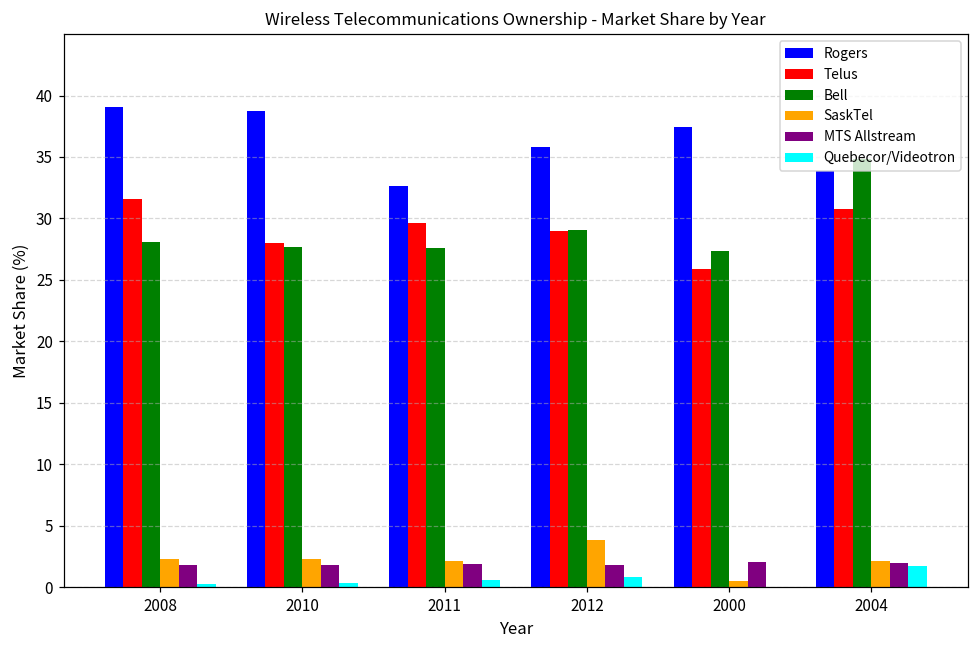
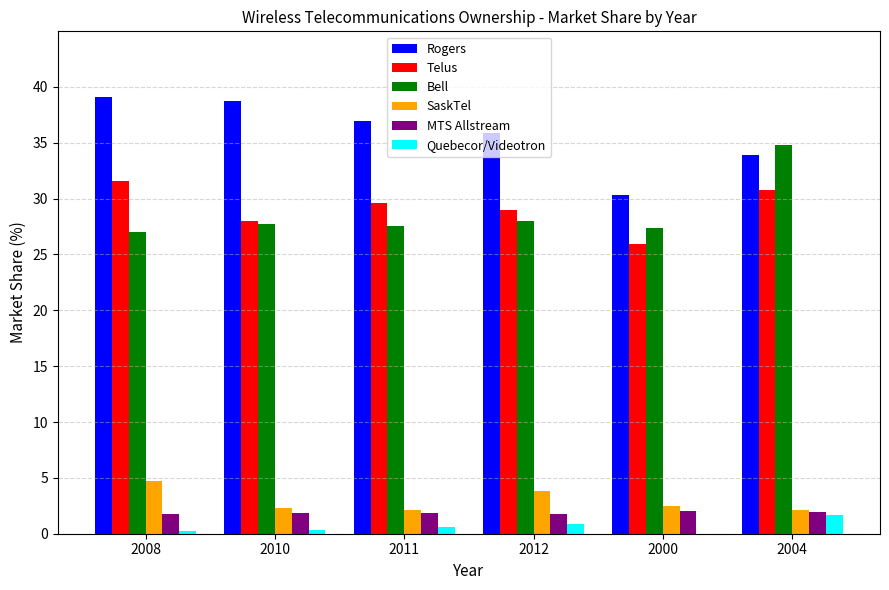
Bell, 2008: 28.1 -> 27.0
SaskTel, 2008: 2.3 -> 4.7
Rogers, 2011: 32.6 -> 37.0
Bell, 2012: 29.0 -> 28.0
Rogers, 2000: 37.4 -> 30.4
SaskTel, 2000: 0.5 -> 2.5
